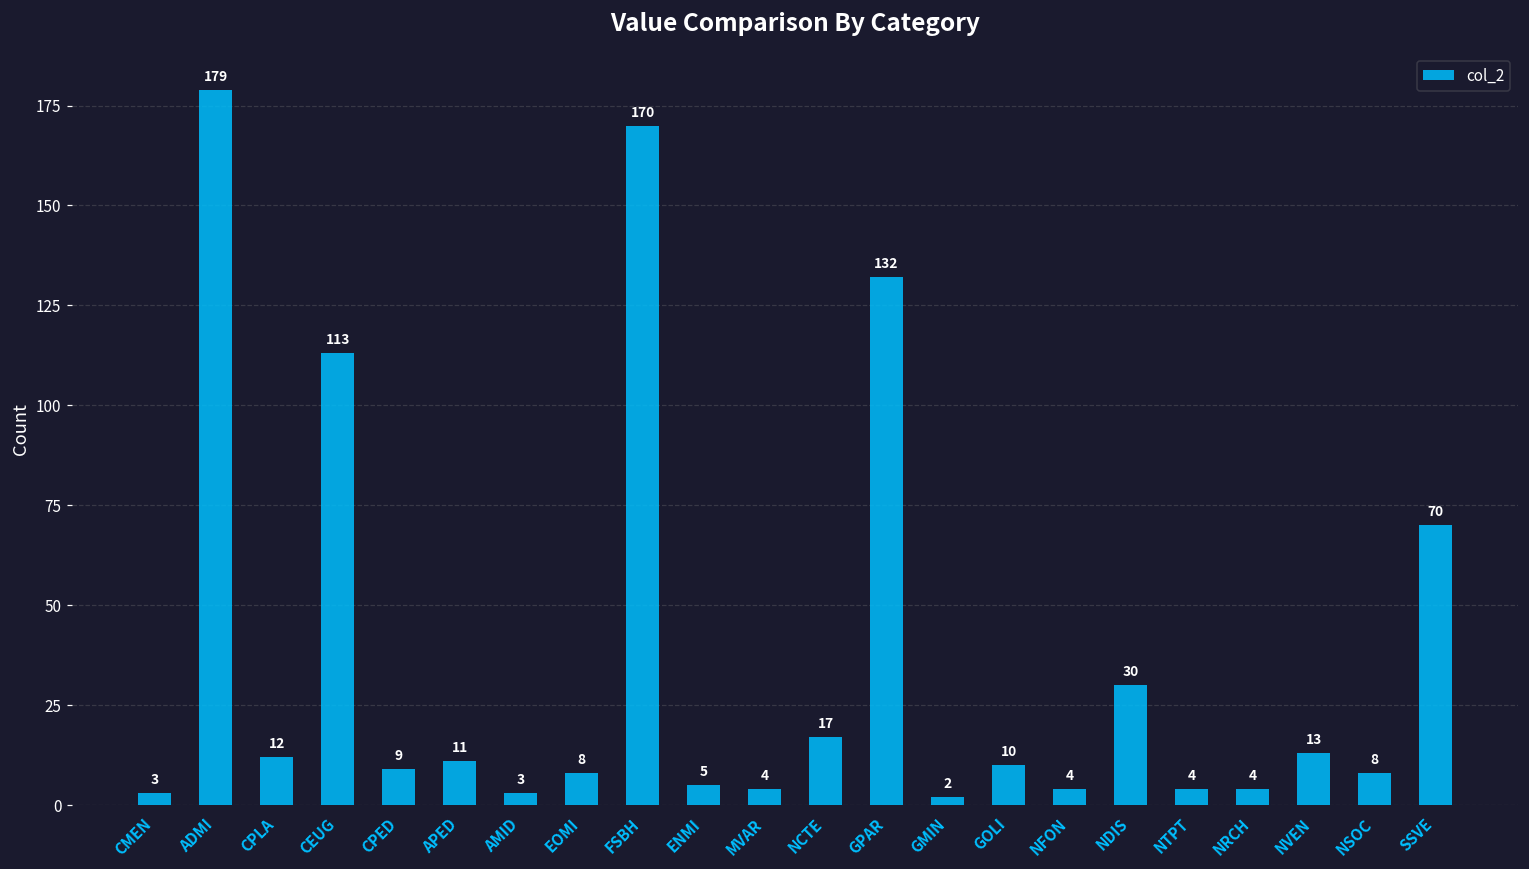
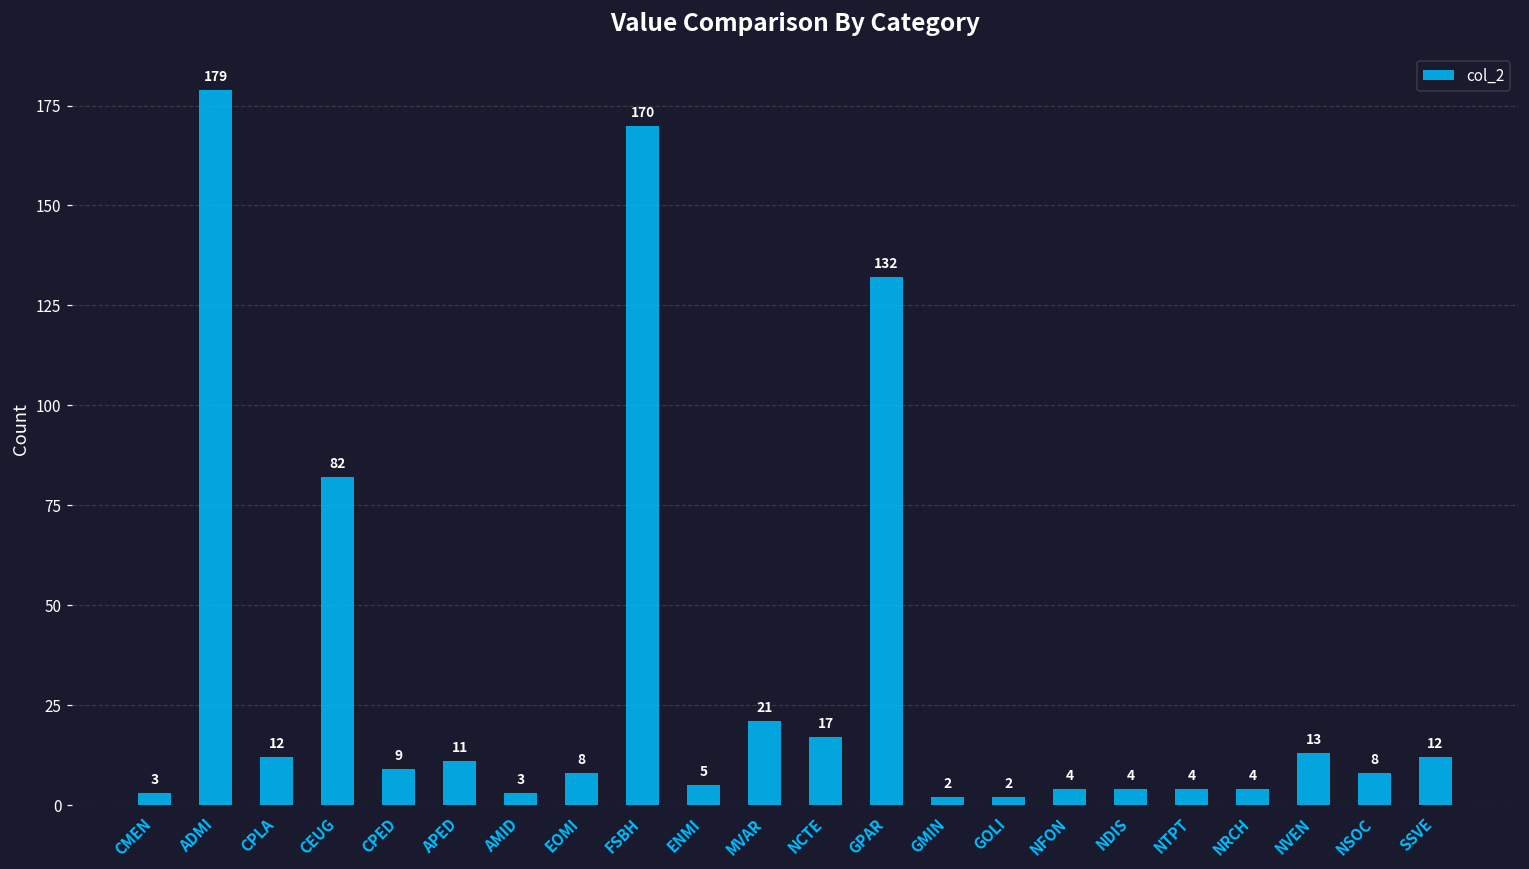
CEUG: 113 -> 82
MVAR: 4 -> 21
GOLI: 10 -> 2
NDIS: 30 -> 4
SSVE: 70 -> 12
